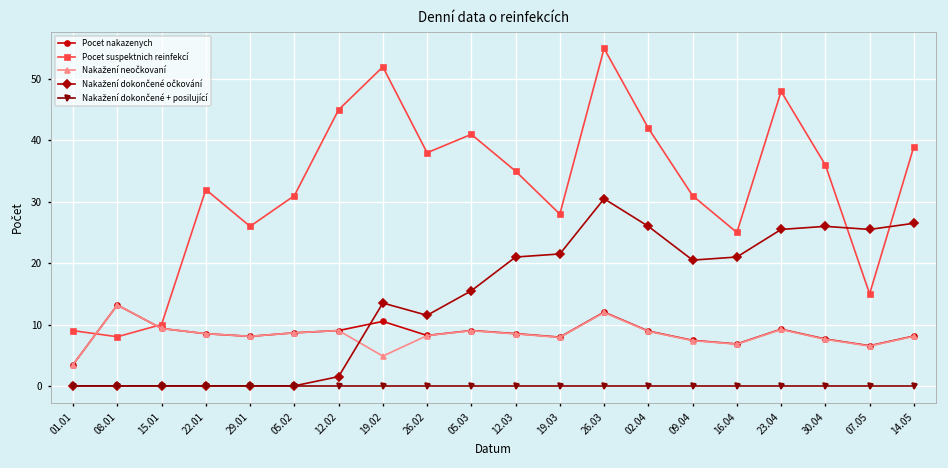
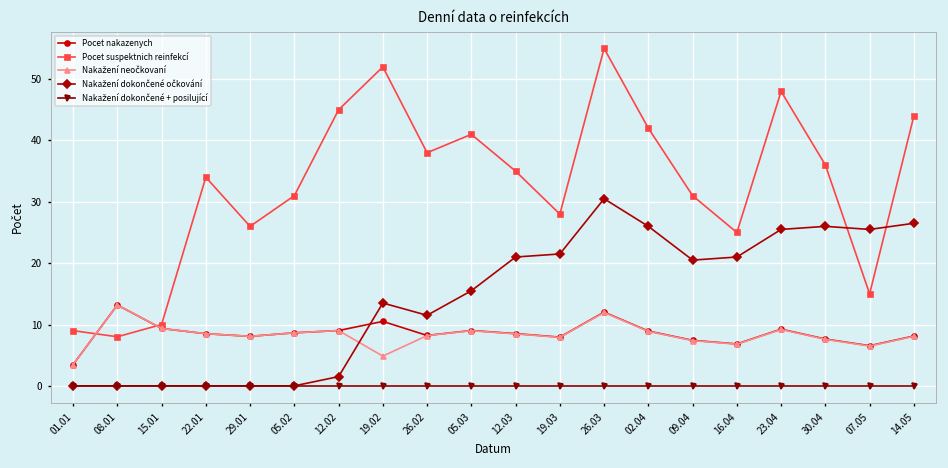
Pocet suspektnich reinfekcí, 22.01: 32 -> 34
Pocet suspektnich reinfekcí, 14.05: 39 -> 44
